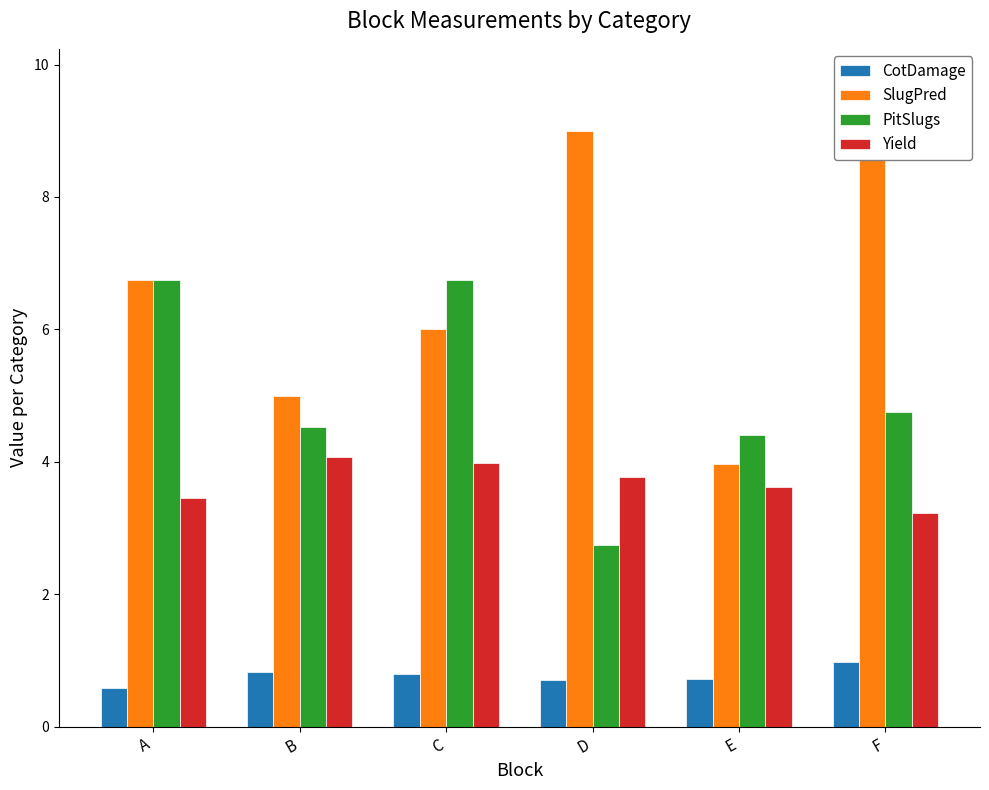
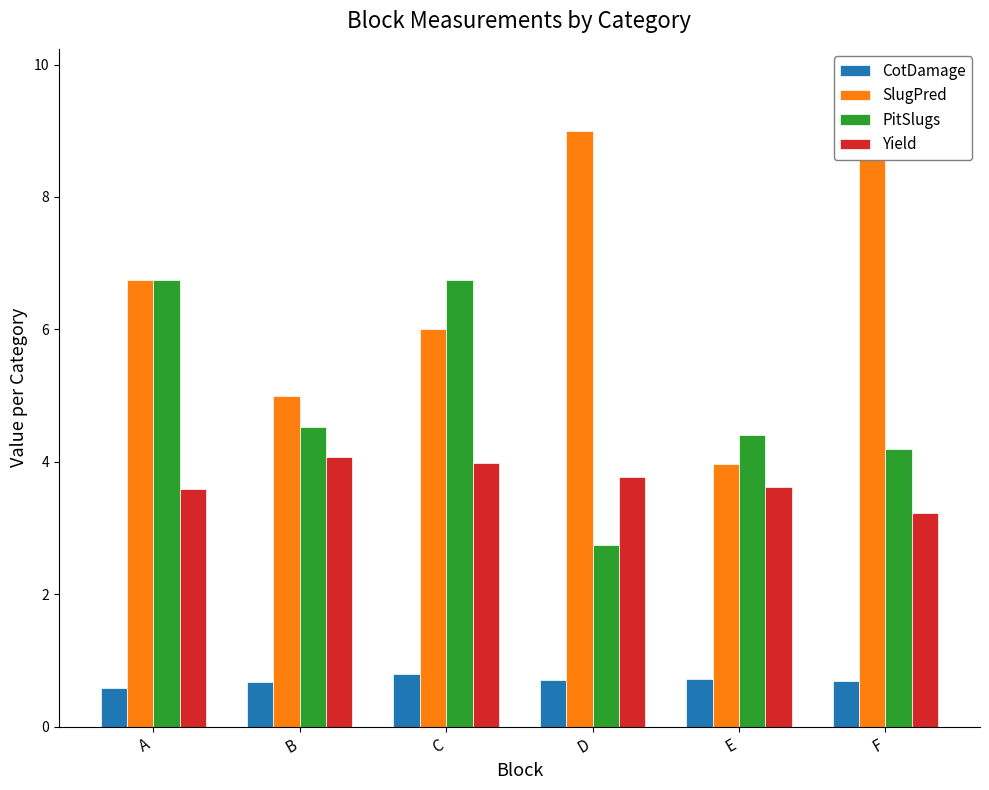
Yield, A: 3.5 -> 3.6
CotDamage, B: 0.8 -> 0.7
CotDamage, F: 1.0 -> 0.7
PitSlugs, F: 4.8 -> 4.2
